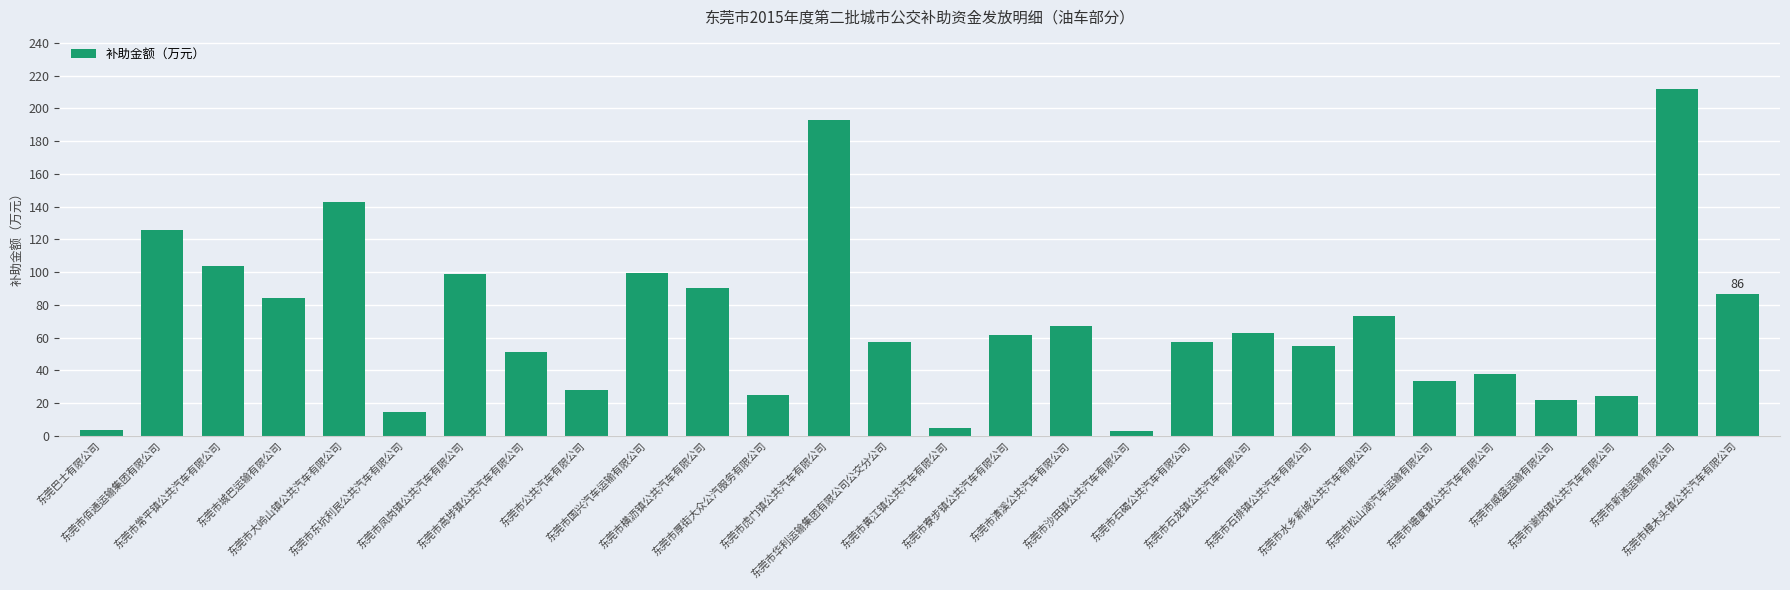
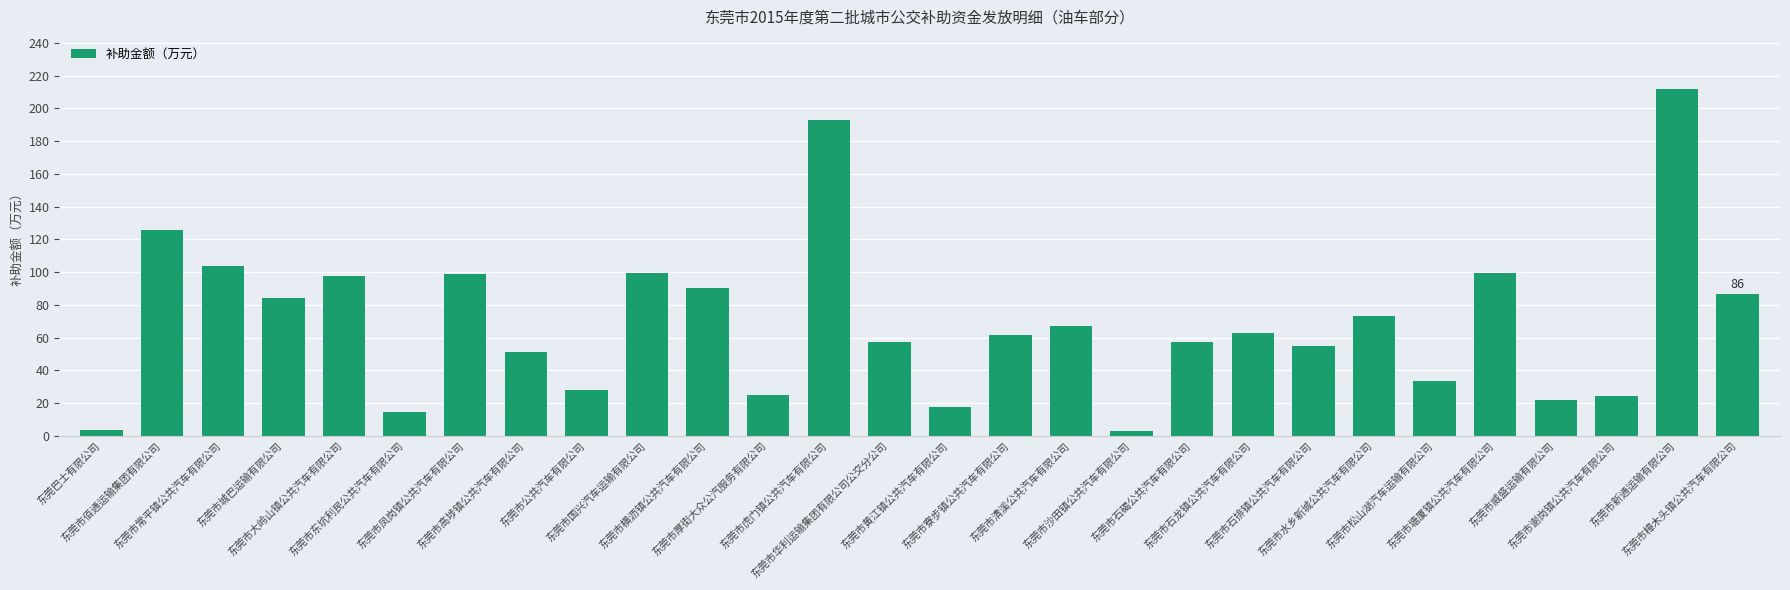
东莞市大岭山镇公共汽车有限公司: 143 -> 97
东莞市黄江镇公共汽车有限公司: 5 -> 18
东莞市塘厦镇公共汽车有限公司: 38 -> 99
